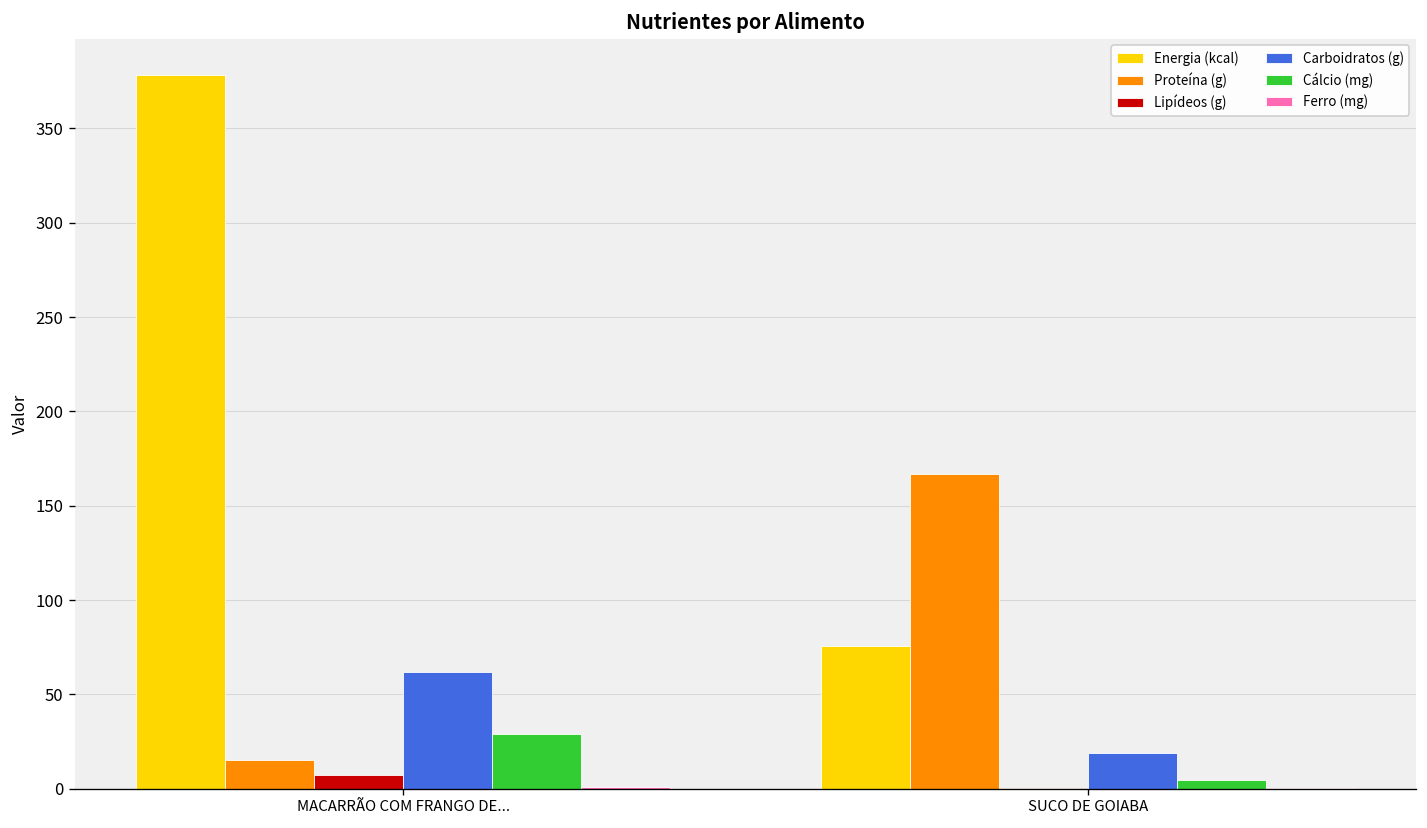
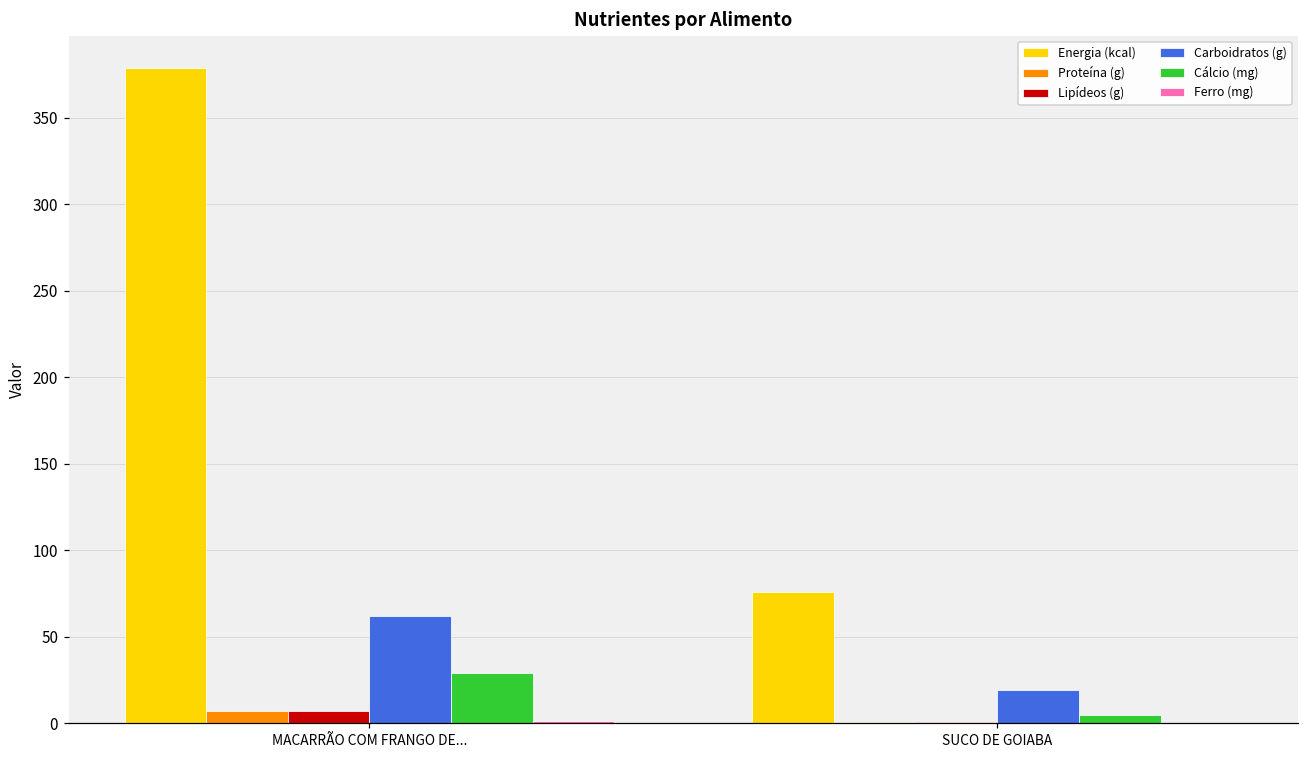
Proteína (g), MACARRÃO COM FRANGO DE...: 15 -> 7
Proteína (g), SUCO DE GOIABA: 167 -> 1
